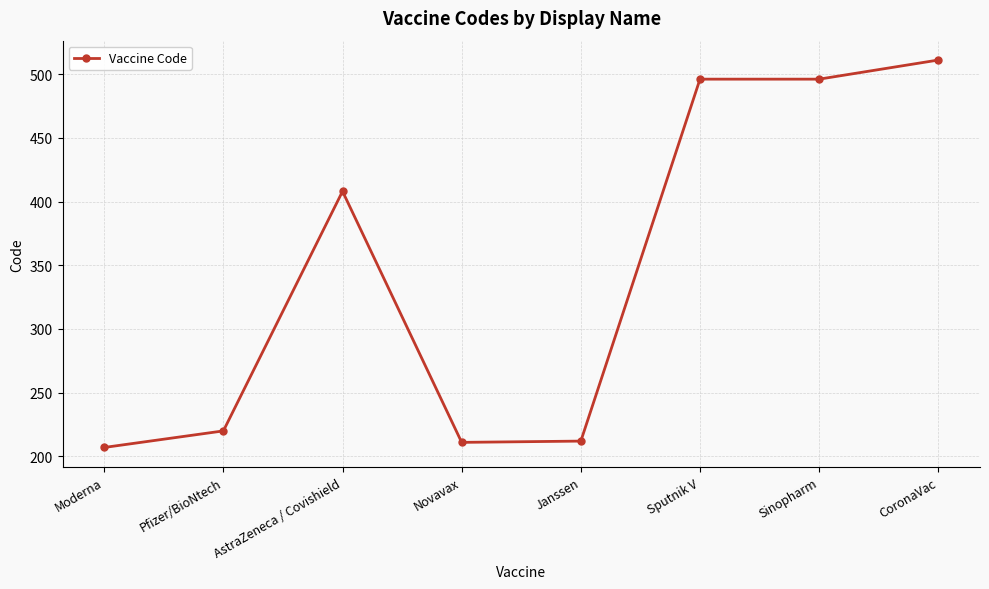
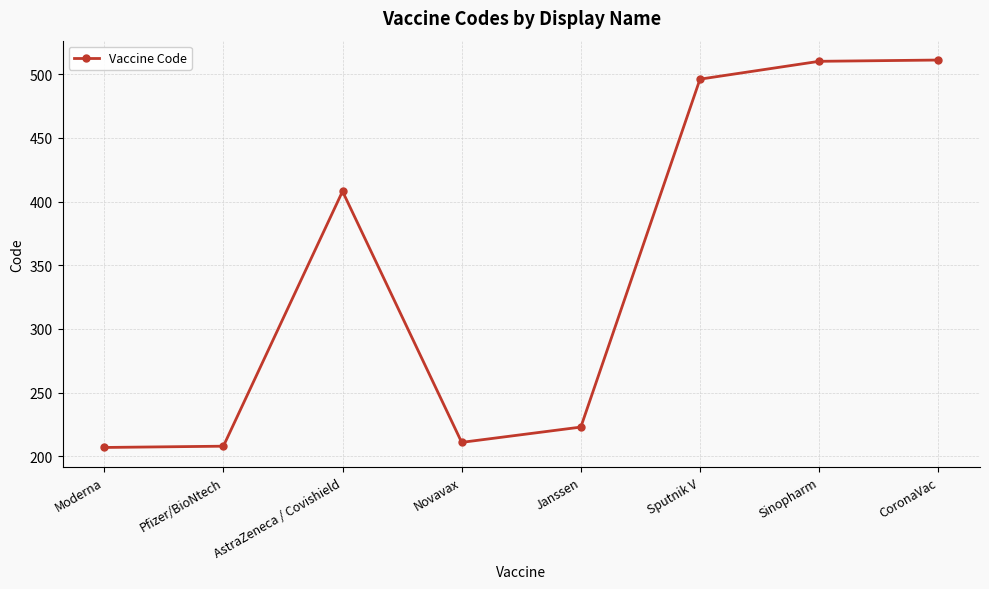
Pfizer/BioNtech: 220 -> 208
Janssen: 212 -> 223
Sinopharm: 496 -> 510
